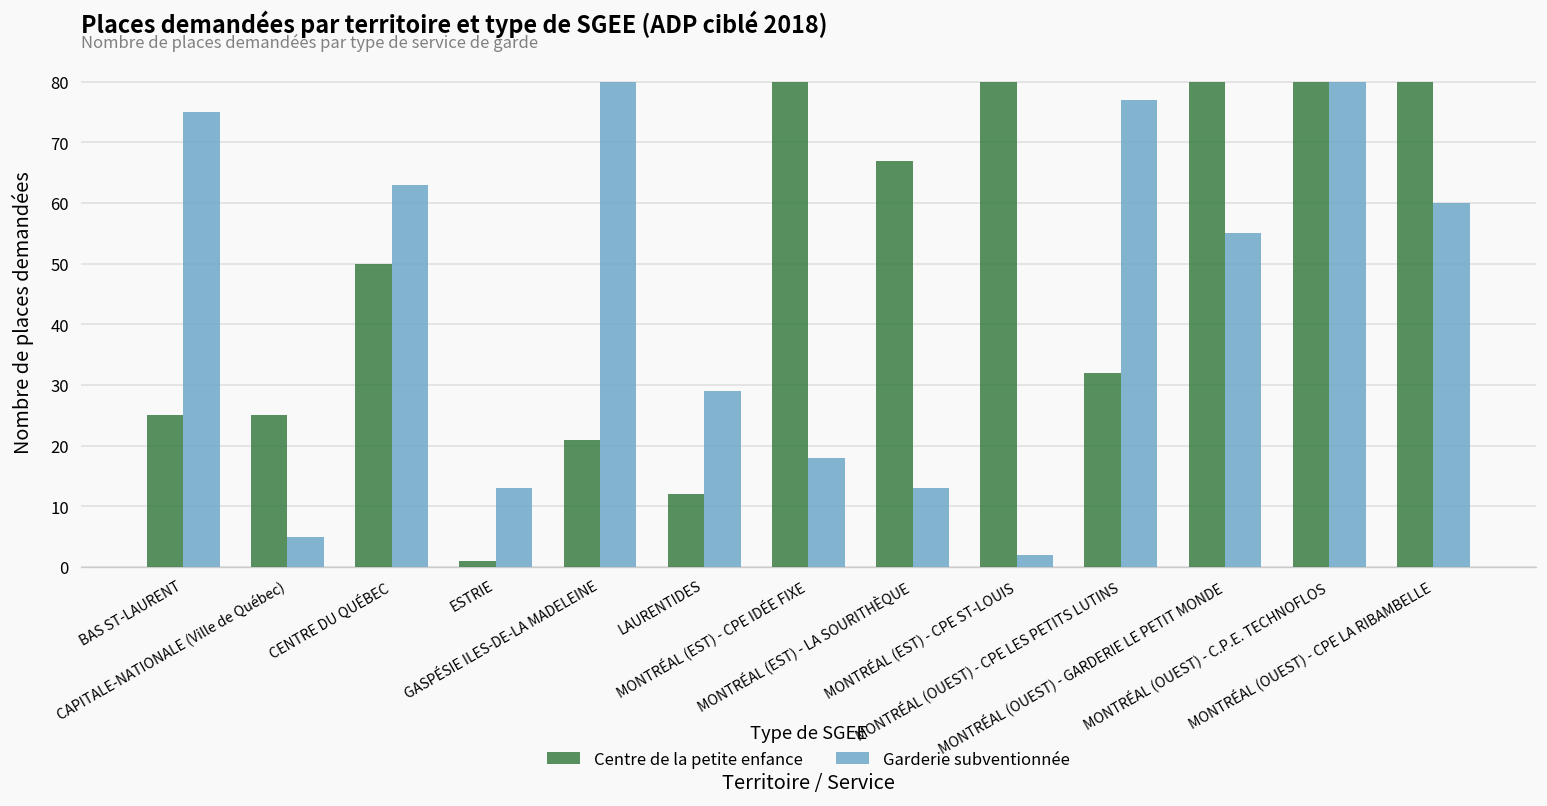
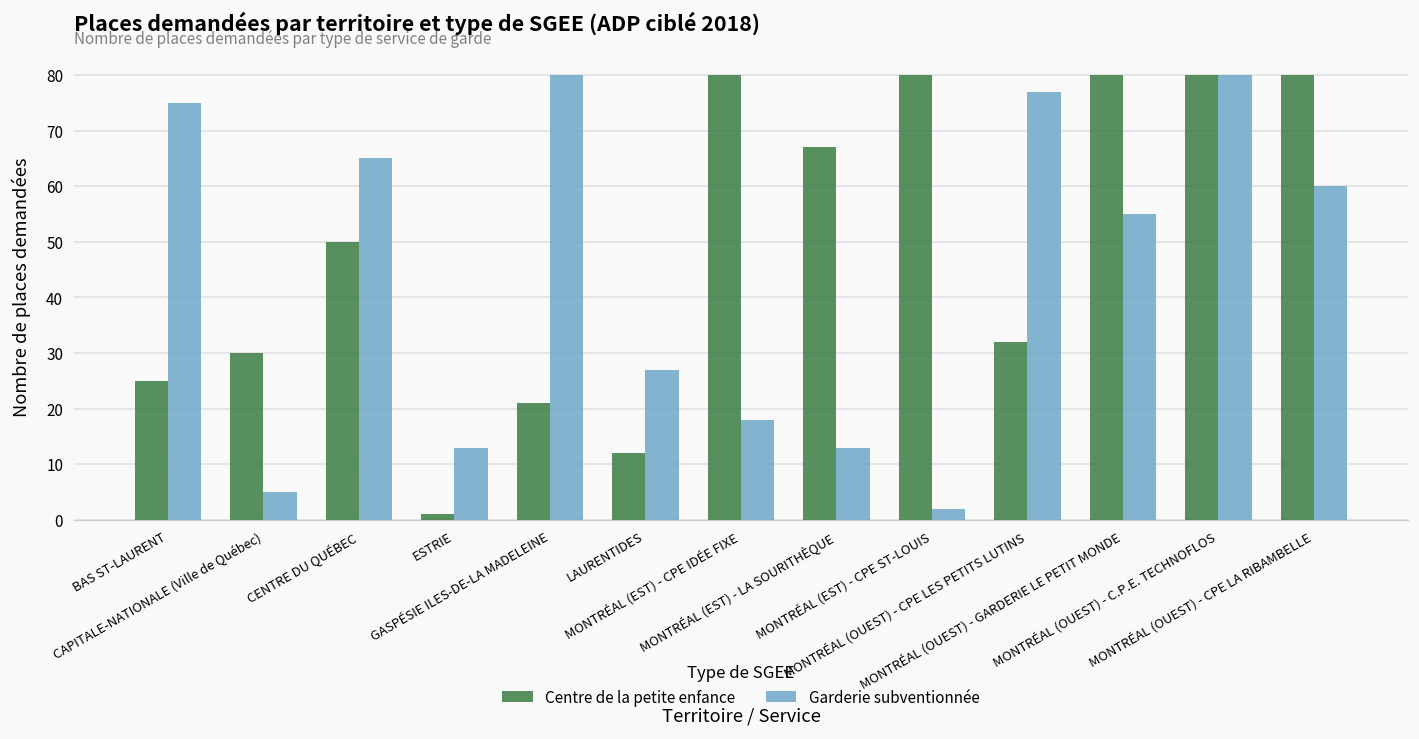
Centre de la petite enfance, CAPITALE-NATIONALE (Ville de Québec): 25 -> 30
Garderie subventionnée, CENTRE DU QUÉBEC: 63 -> 65
Garderie subventionnée, LAURENTIDES: 29 -> 27
